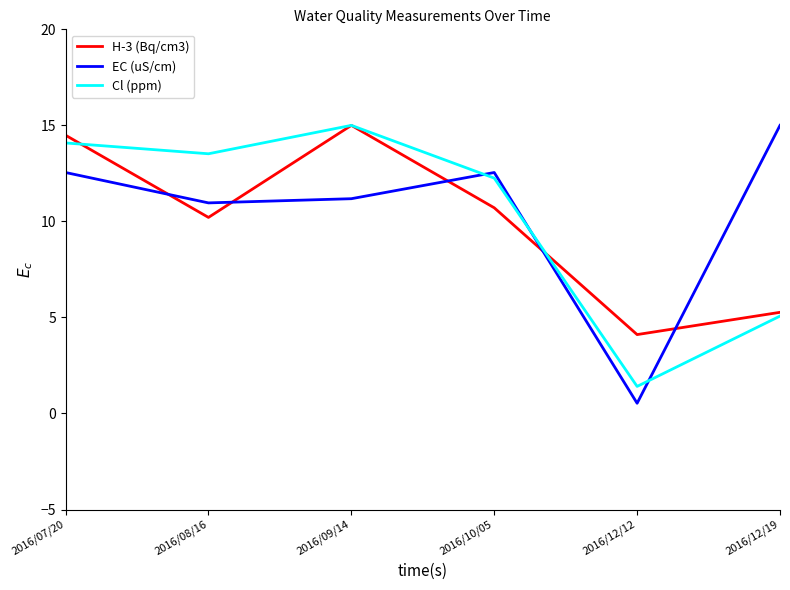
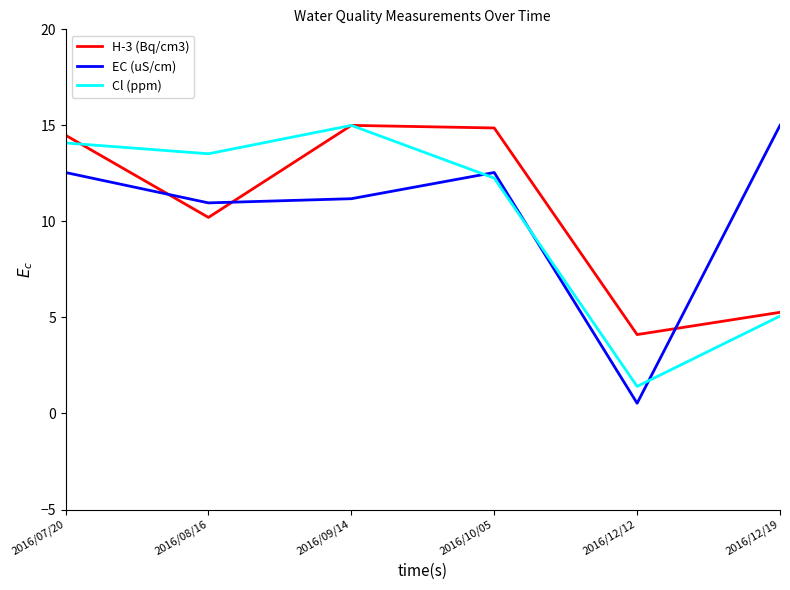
H-3 (Bq/cm3), 2016/10/05: 10.7 -> 14.9
